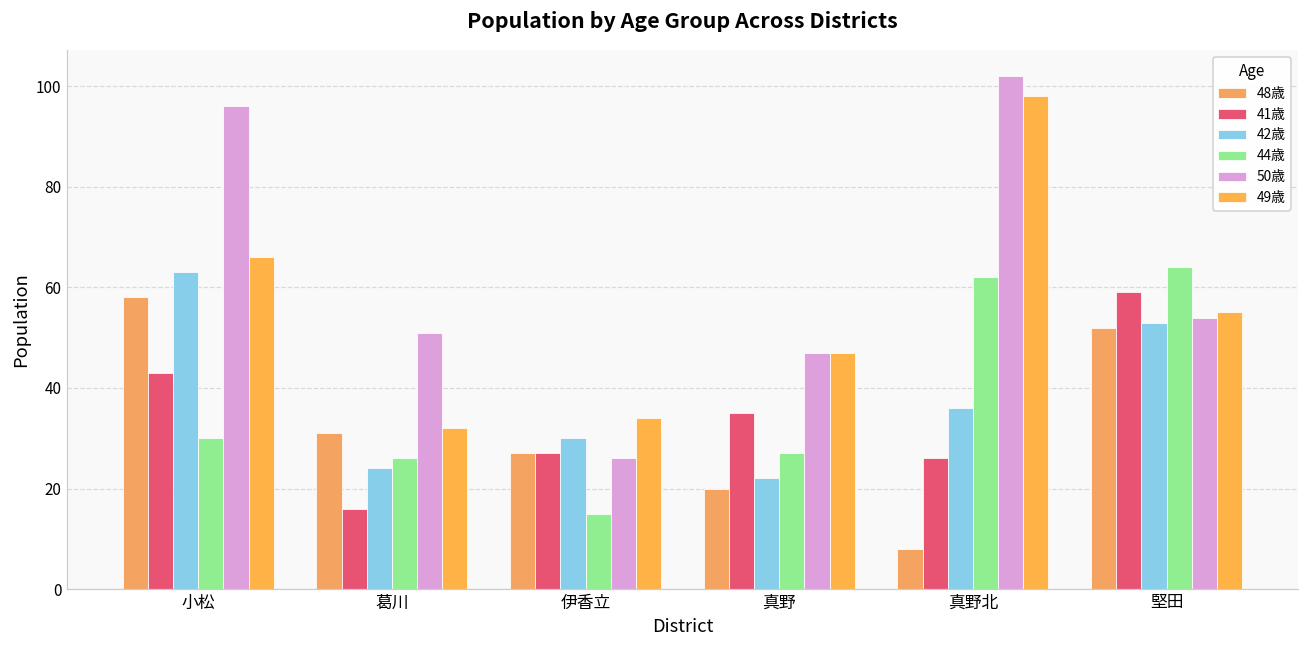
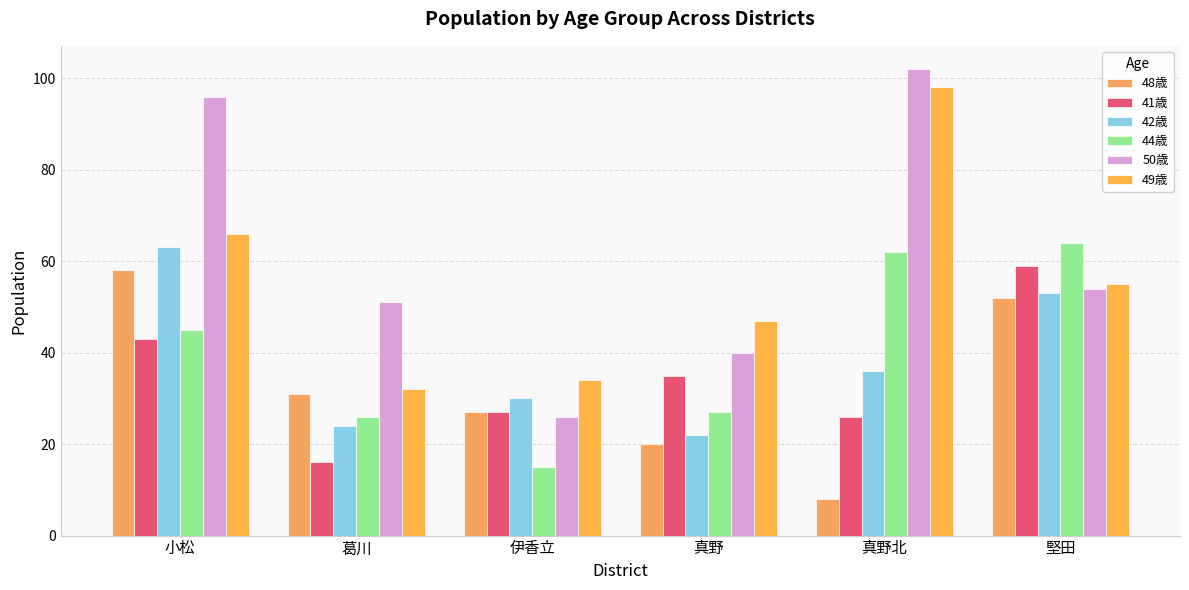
44歳, 小松: 30 -> 45
50歳, 真野: 47 -> 40
